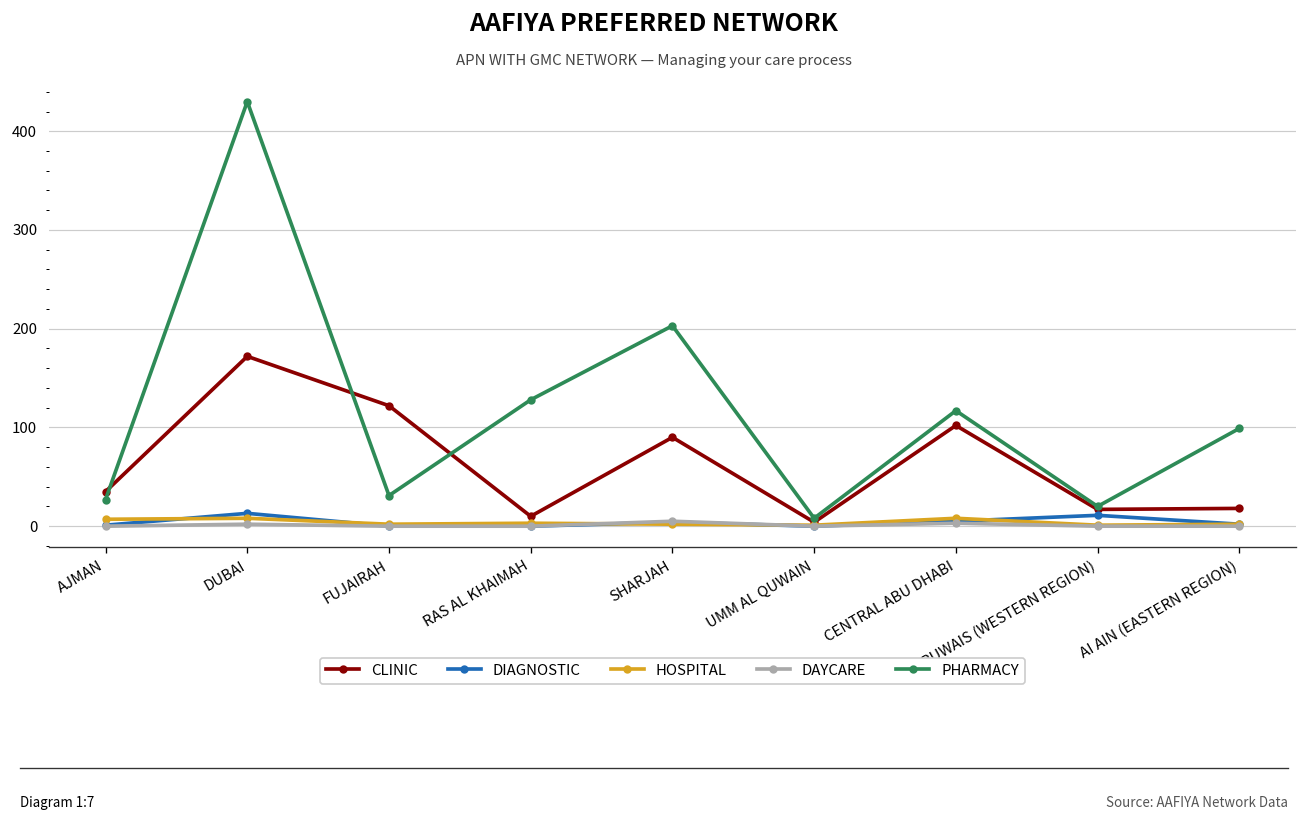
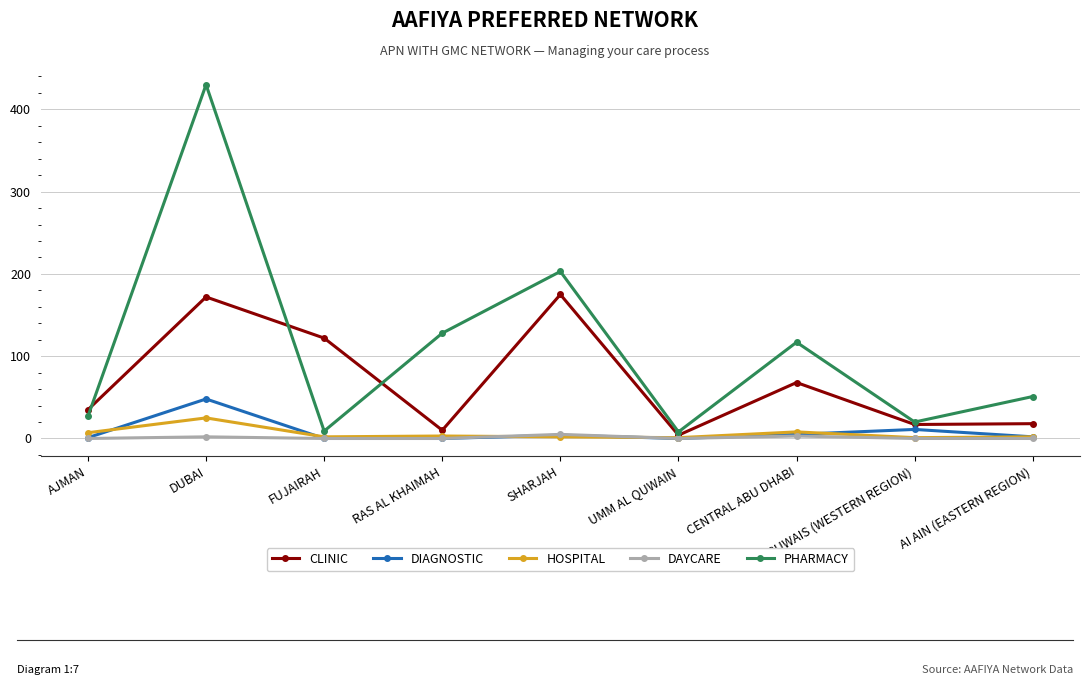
DIAGNOSTIC, DUBAI: 10 -> 50
HOSPITAL, DUBAI: 10 -> 30
PHARMACY, FUJAIRAH: 30 -> 10
CLINIC, SHARJAH: 90 -> 180
CLINIC, CENTRAL ABU DHABI: 100 -> 70
PHARMACY, AI AIN (EASTERN REGION): 100 -> 50
